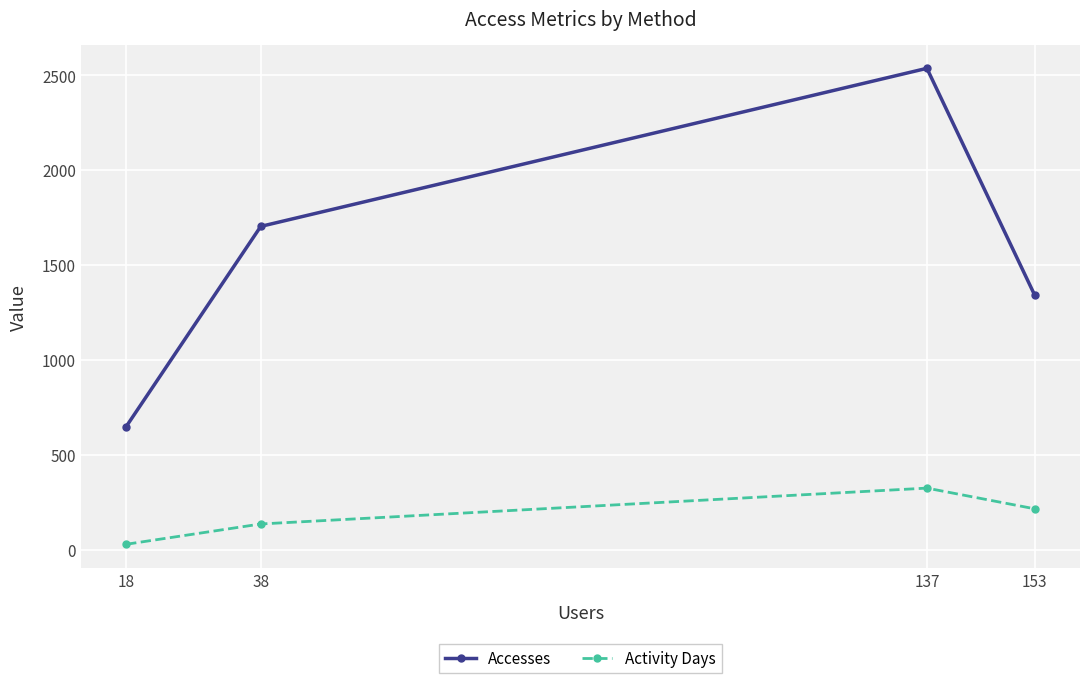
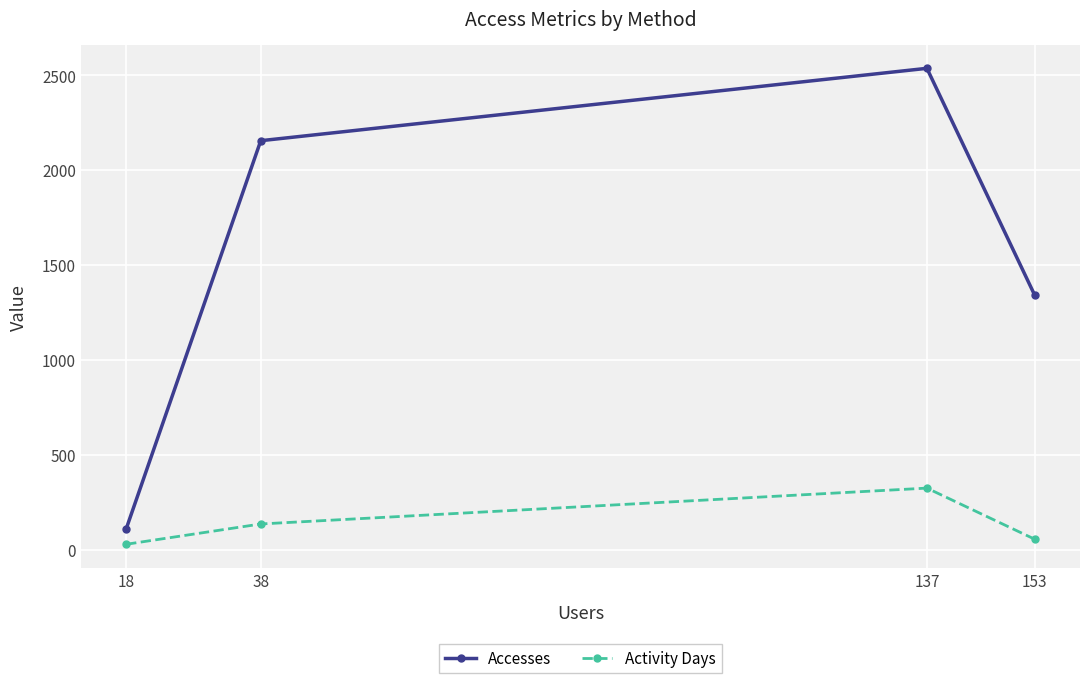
Accesses, 18: 650 -> 110
Accesses, 38: 1700 -> 2150
Activity Days, 153: 220 -> 60
